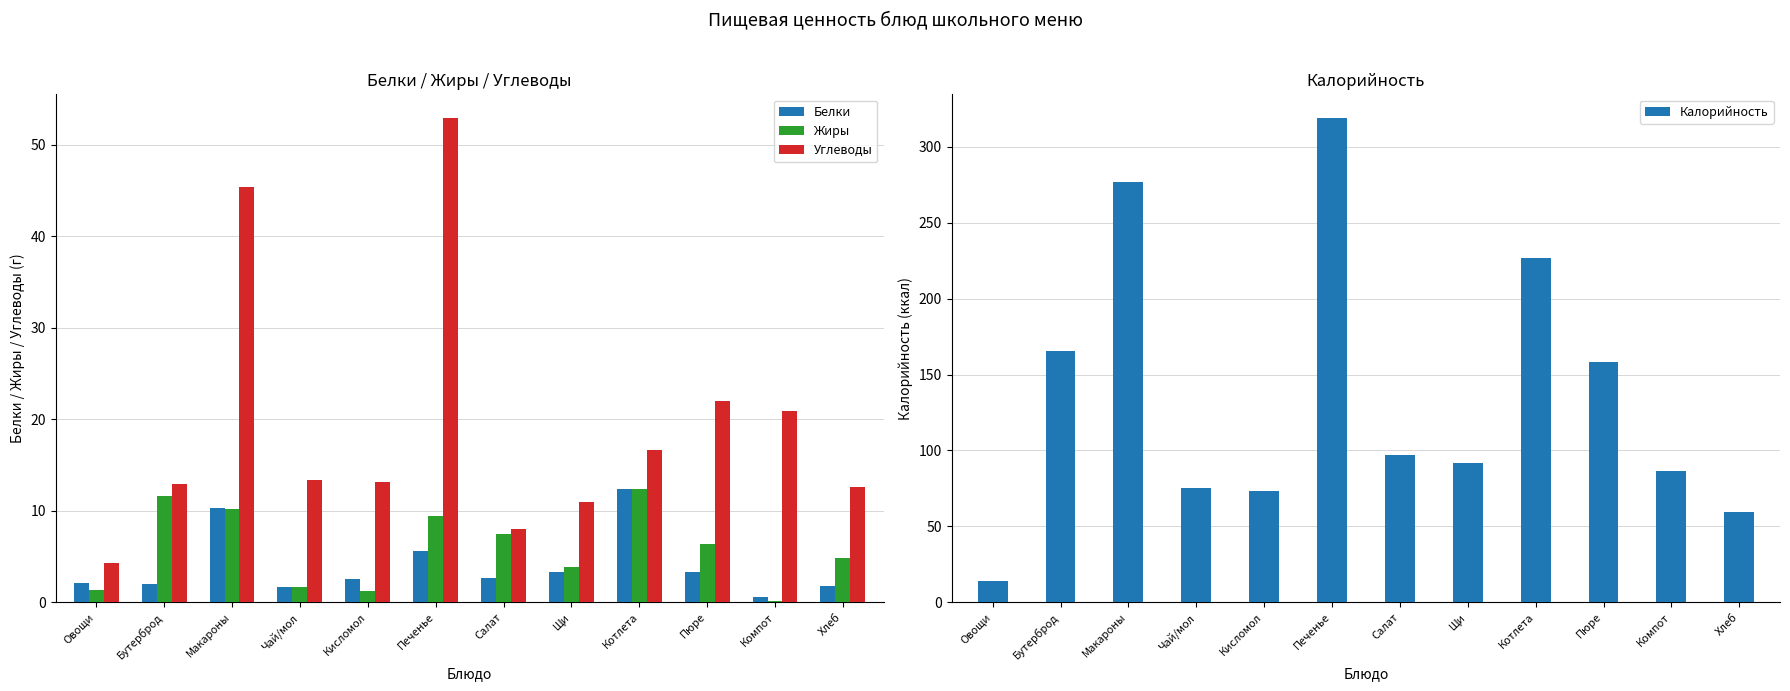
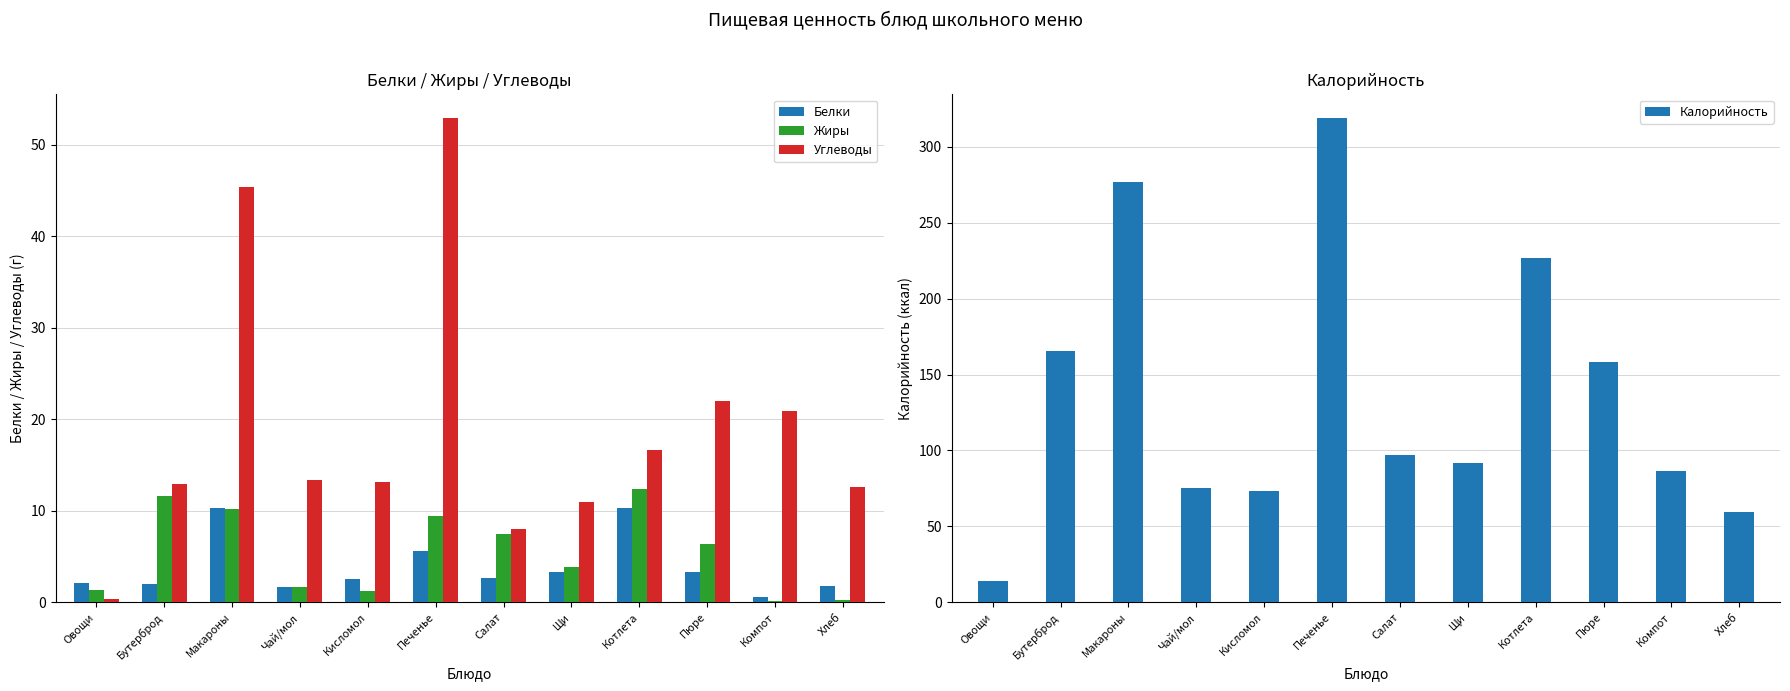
Белки / Жиры / Углеводы, Углеводы, Овощи: 4 -> 0
Белки / Жиры / Углеводы, Белки, Котлета: 12 -> 10
Белки / Жиры / Углеводы, Жиры, Хлеб: 5 -> 0
